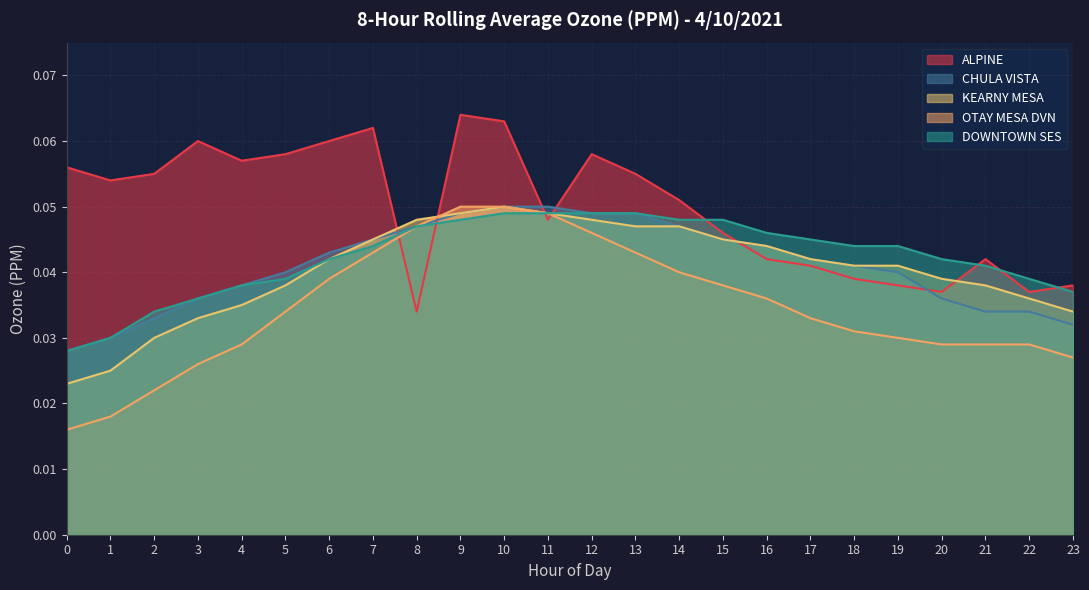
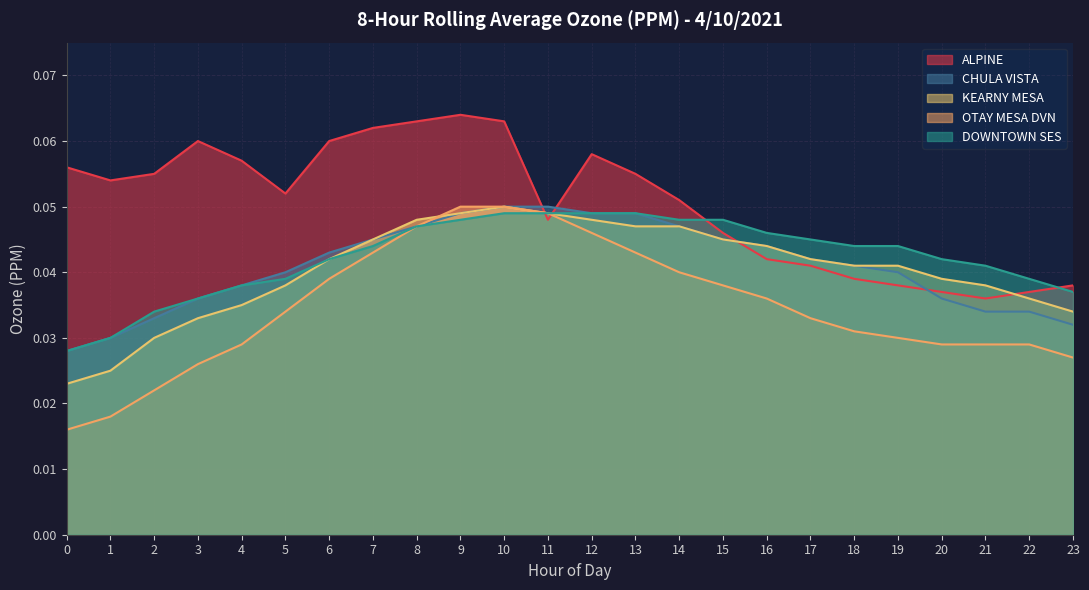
ALPINE, 5: 0.058 -> 0.052
ALPINE, 8: 0.034 -> 0.063
ALPINE, 21: 0.042 -> 0.036
